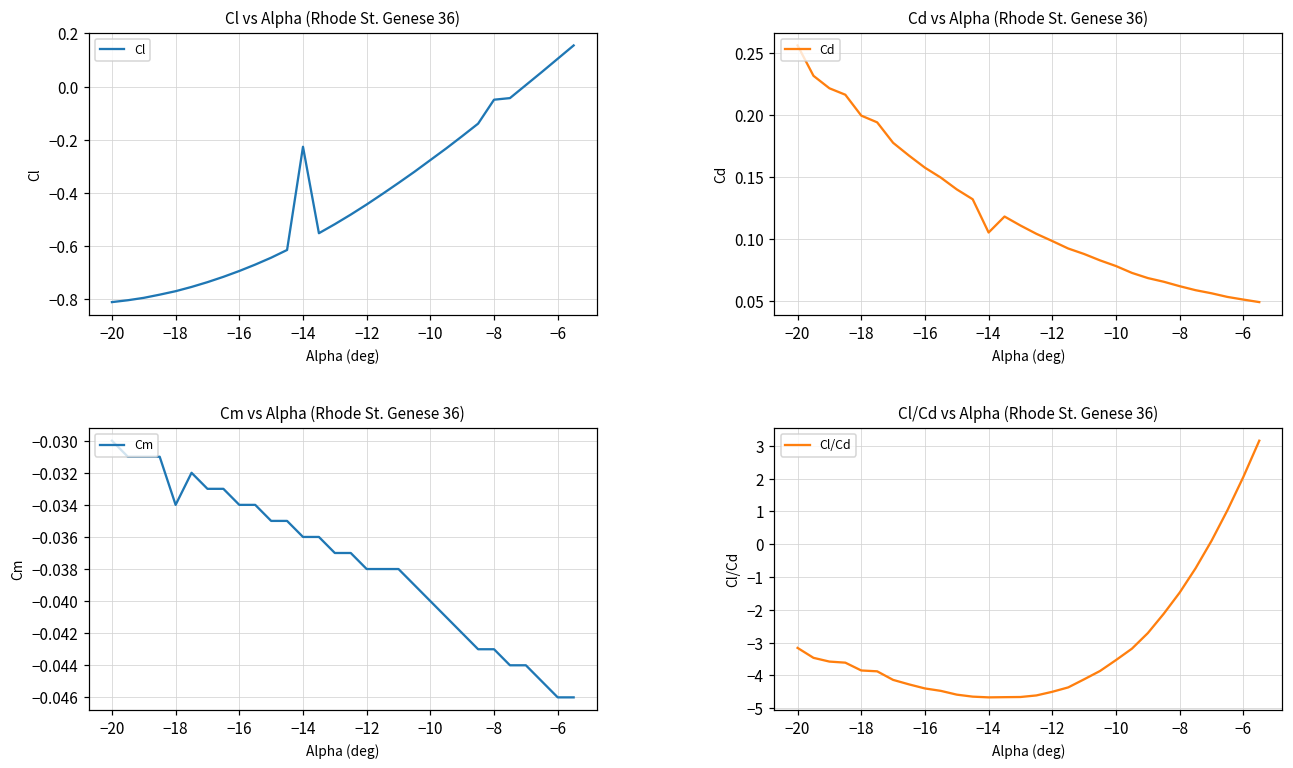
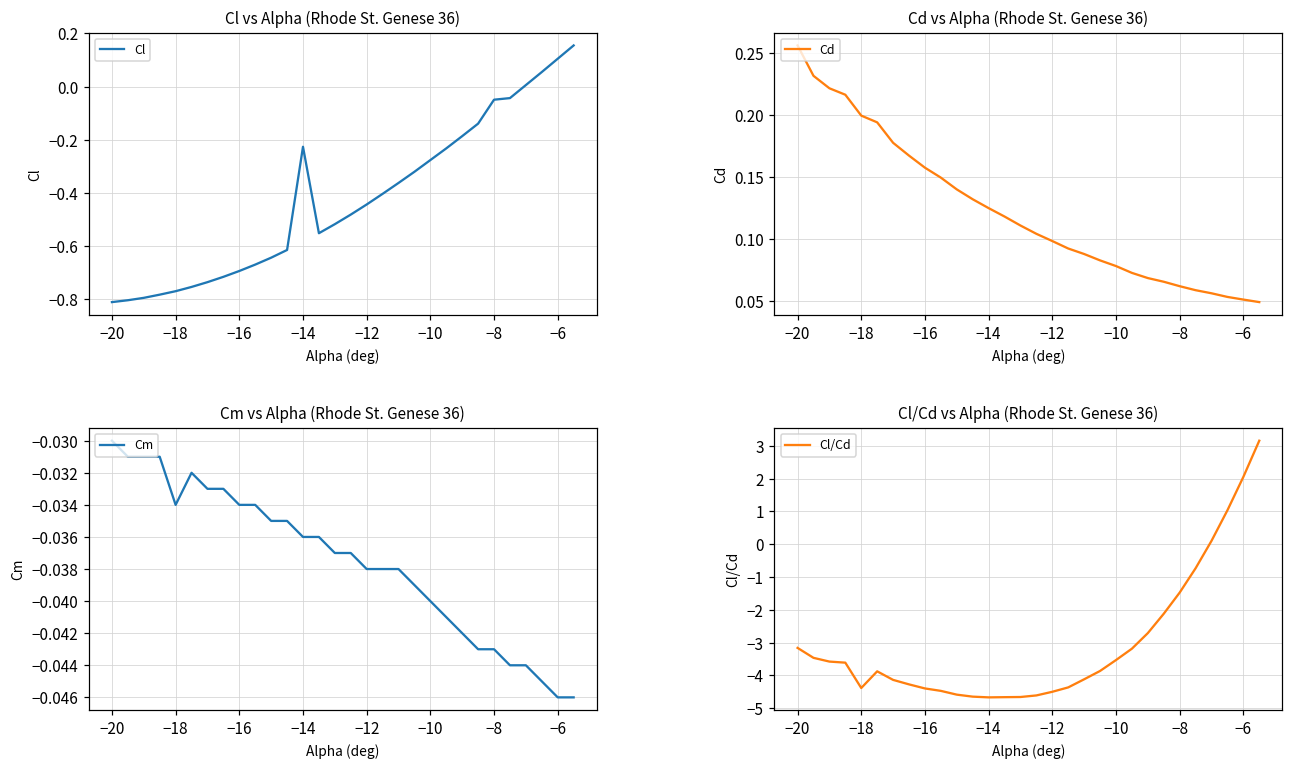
Cd vs Alpha (Rhode St. Genese 36), −14: 0.105 -> 0.125
Cl/Cd vs Alpha (Rhode St. Genese 36), −18: -3.8 -> -4.4
